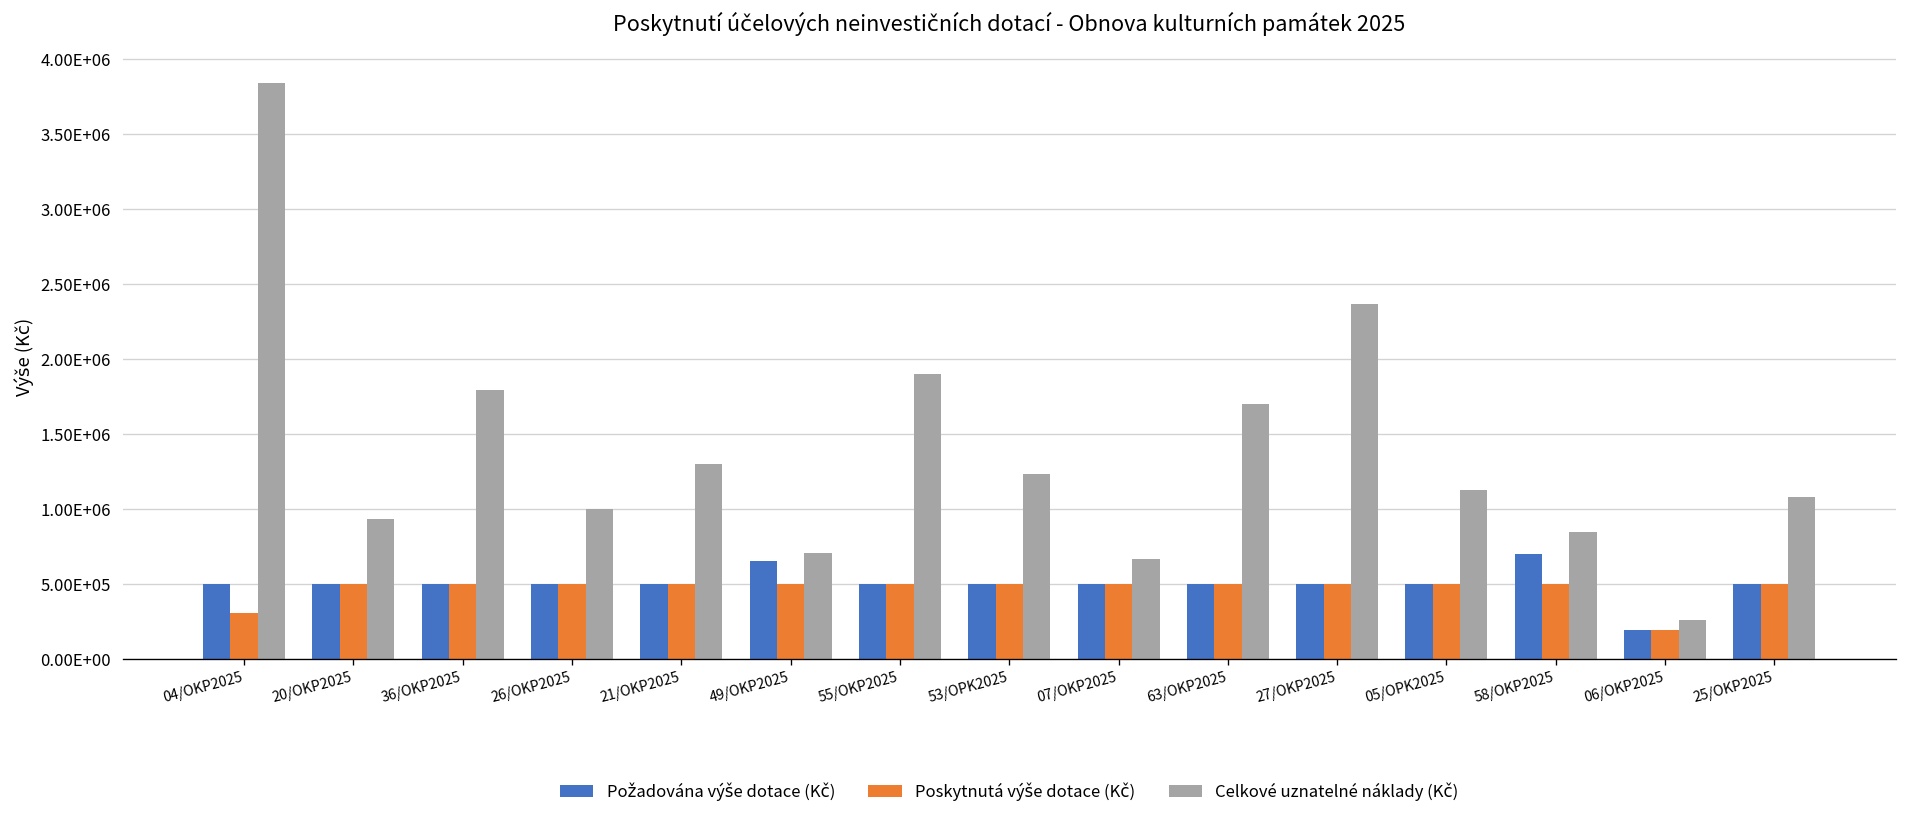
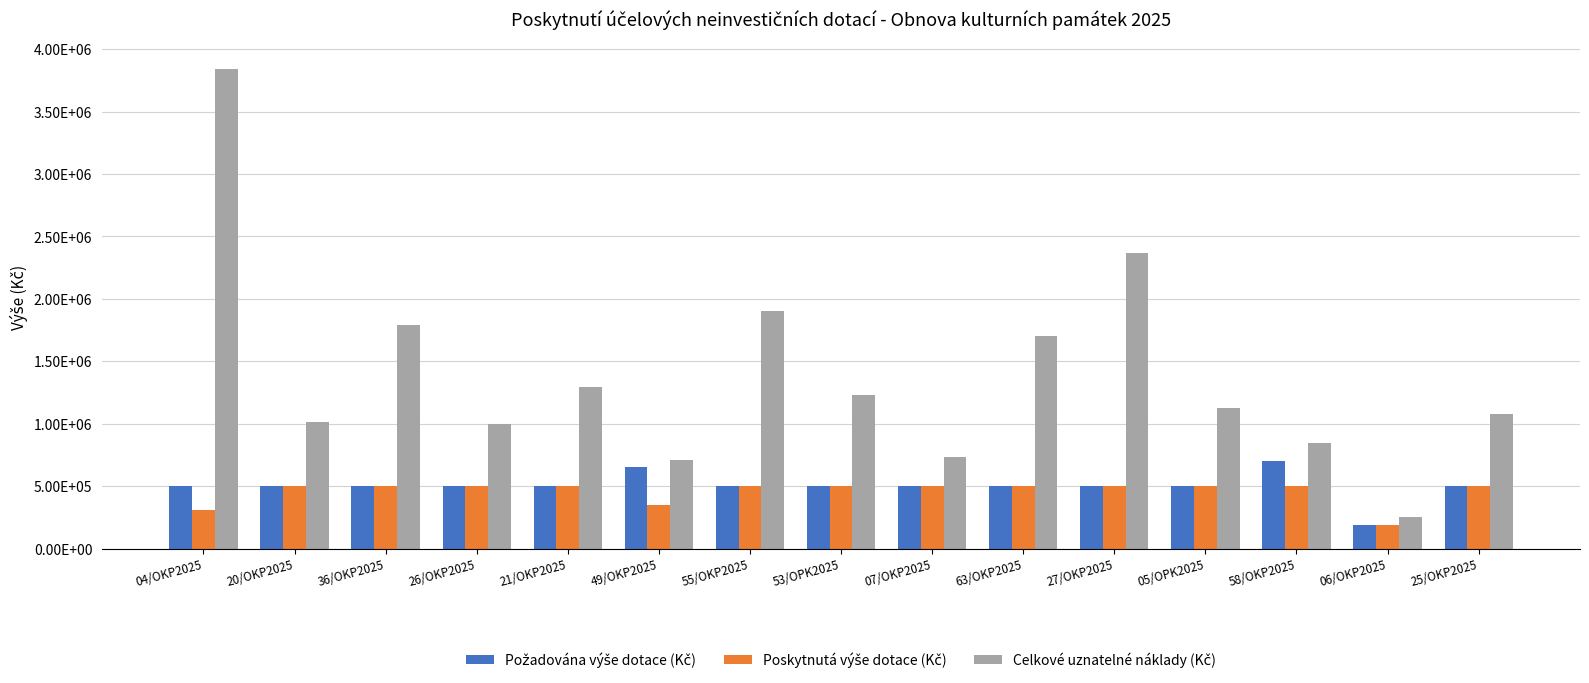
Celkové uznatelné náklady (Kč), 20/OKP2025: 930000 -> 1010000
Poskytnutá výše dotace (Kč), 49/OKP2025: 500000 -> 350000
Celkové uznatelné náklady (Kč), 07/OKP2025: 660000 -> 730000
